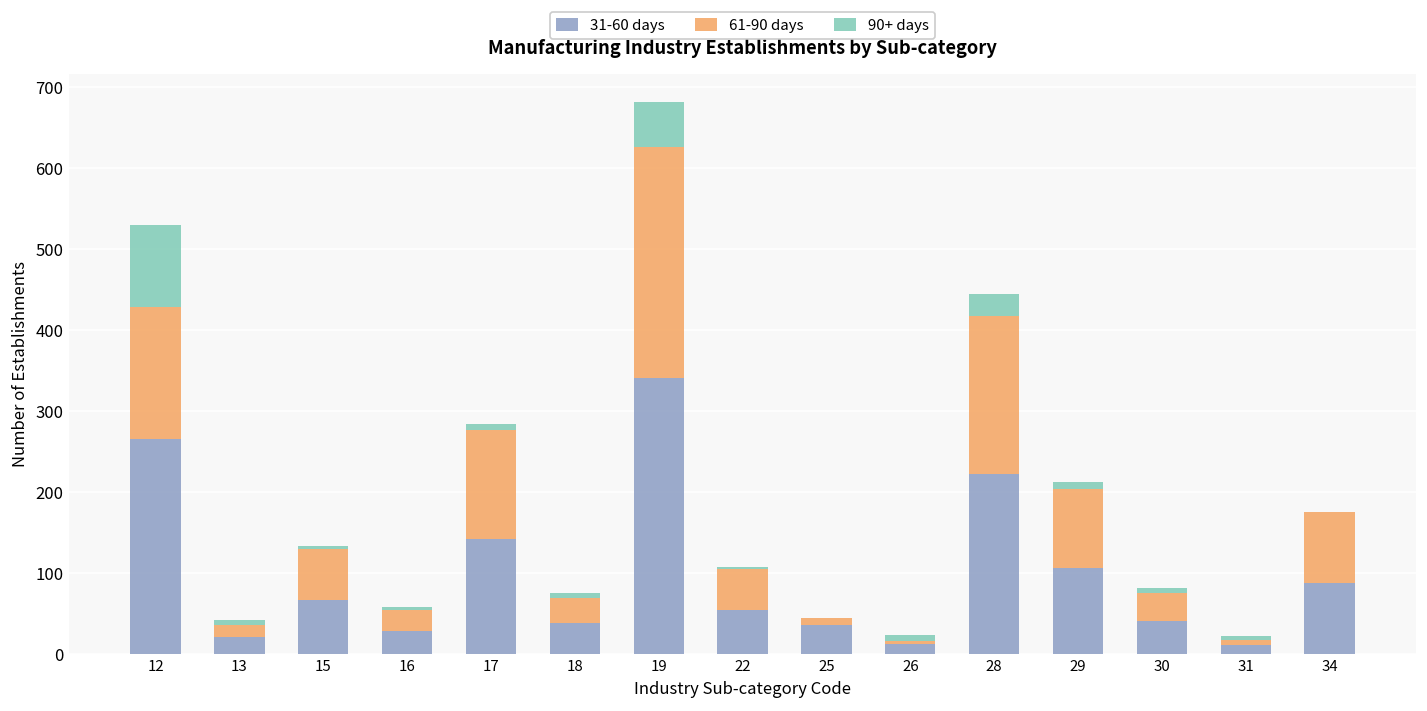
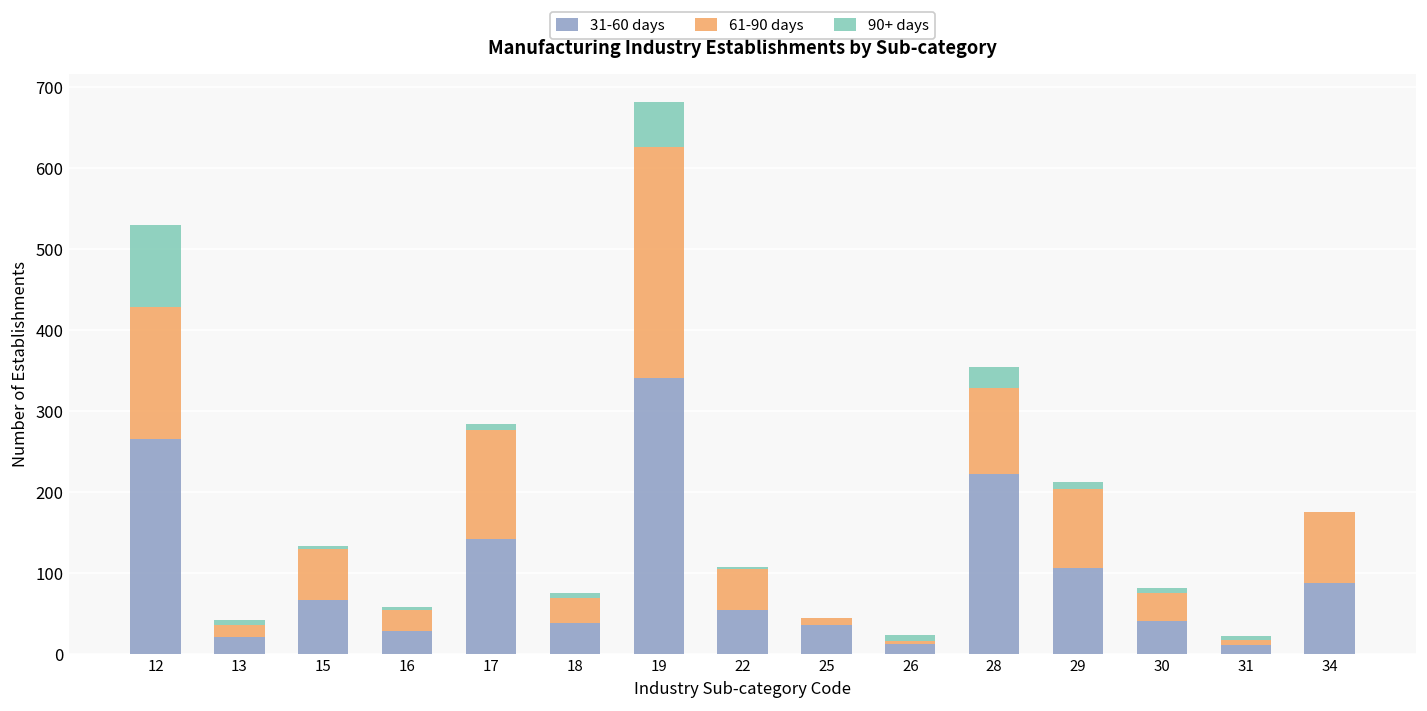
61-90 days, 28: 200 -> 110
